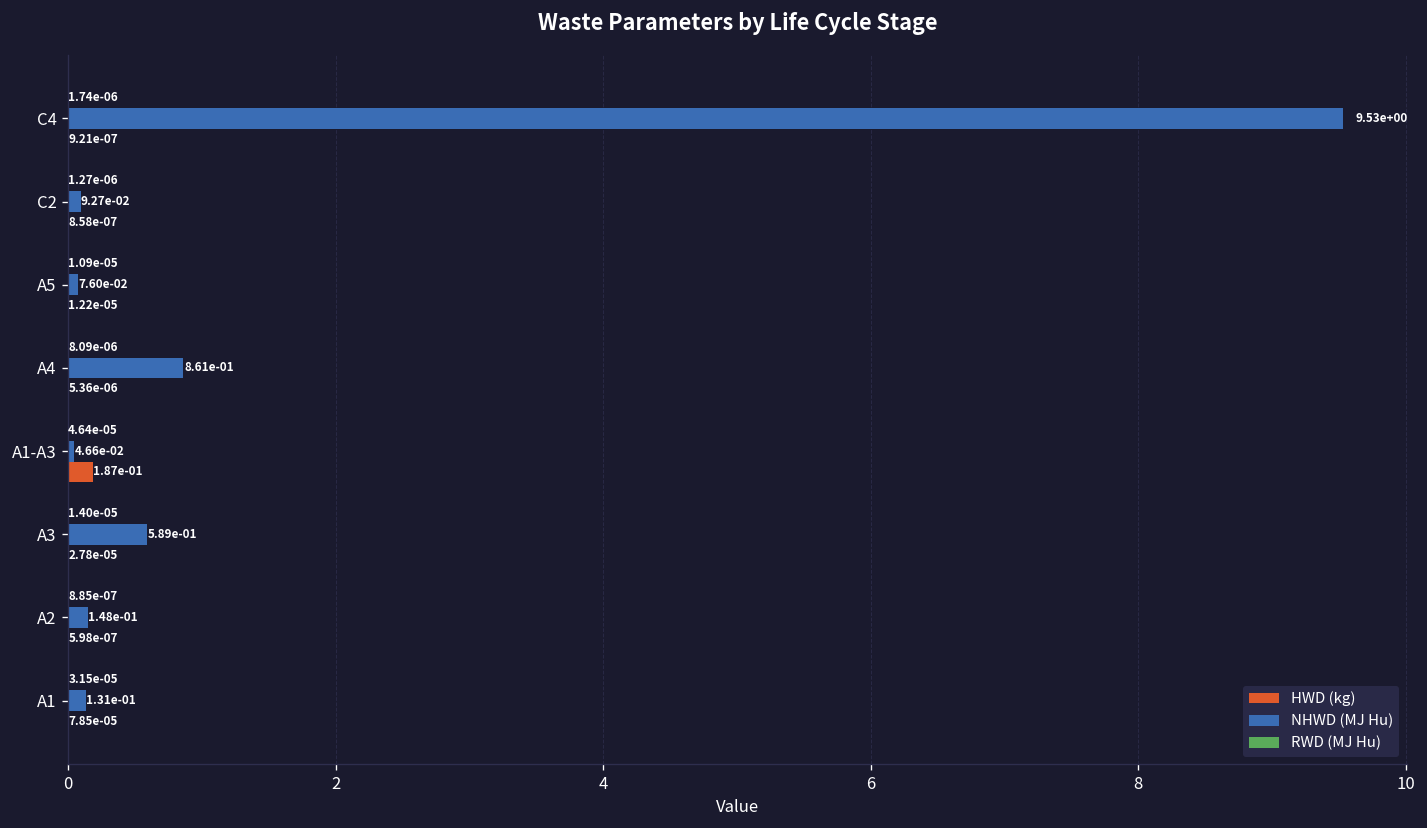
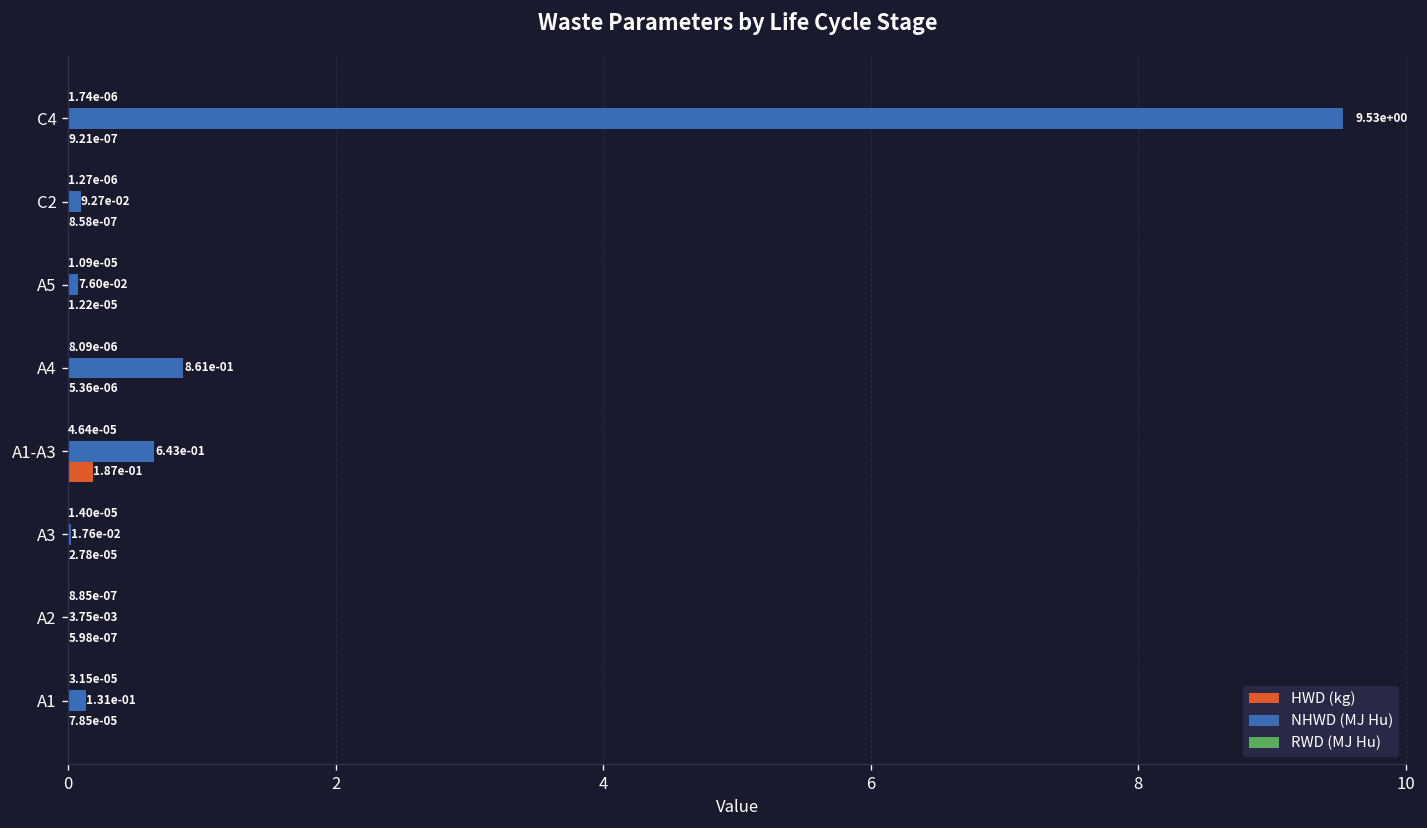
NHWD (MJ Hu), A1-A3: 4.66e-02 -> 6.43e-01
NHWD (MJ Hu), A3: 5.89e-01 -> 1.76e-02
NHWD (MJ Hu), A2: 1.48e-01 -> 3.75e-03
